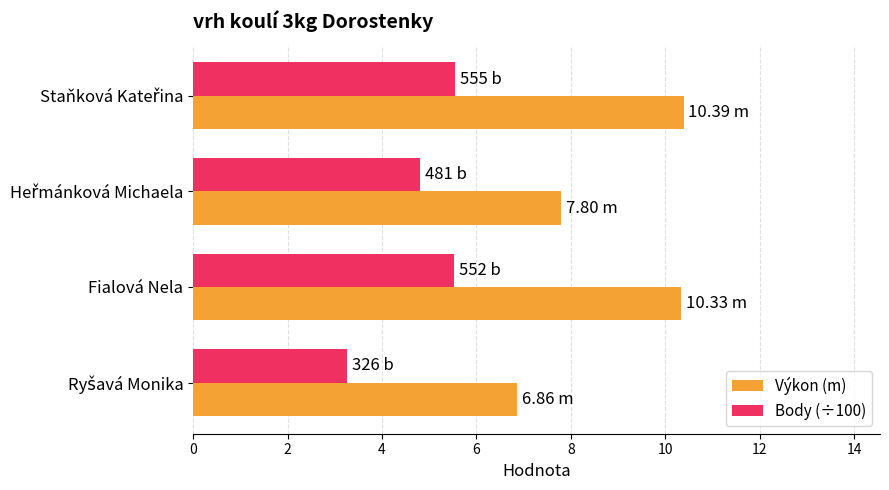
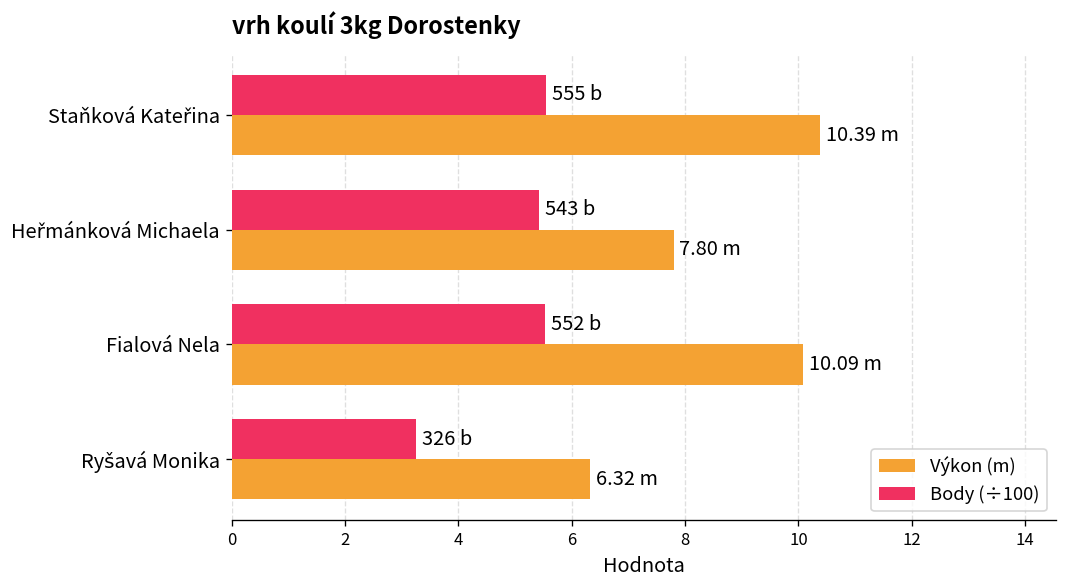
Body (÷100), Heřmánková Michaela: 481 -> 543
Výkon (m), Fialová Nela: 10.33 -> 10.09
Výkon (m), Ryšavá Monika: 6.86 -> 6.32
